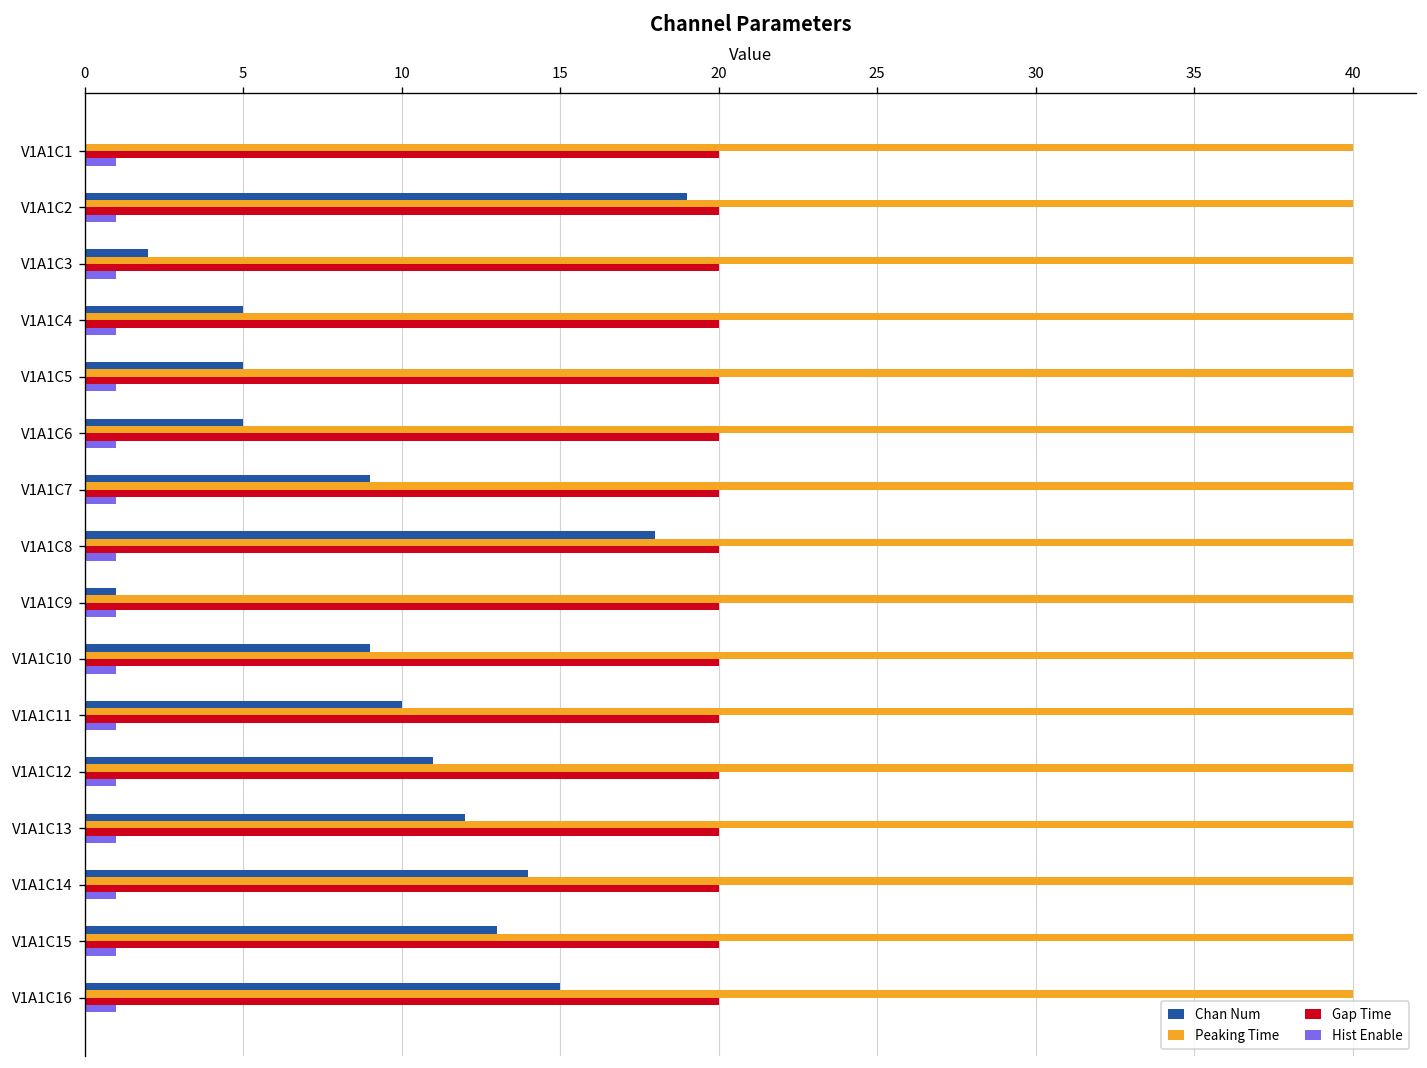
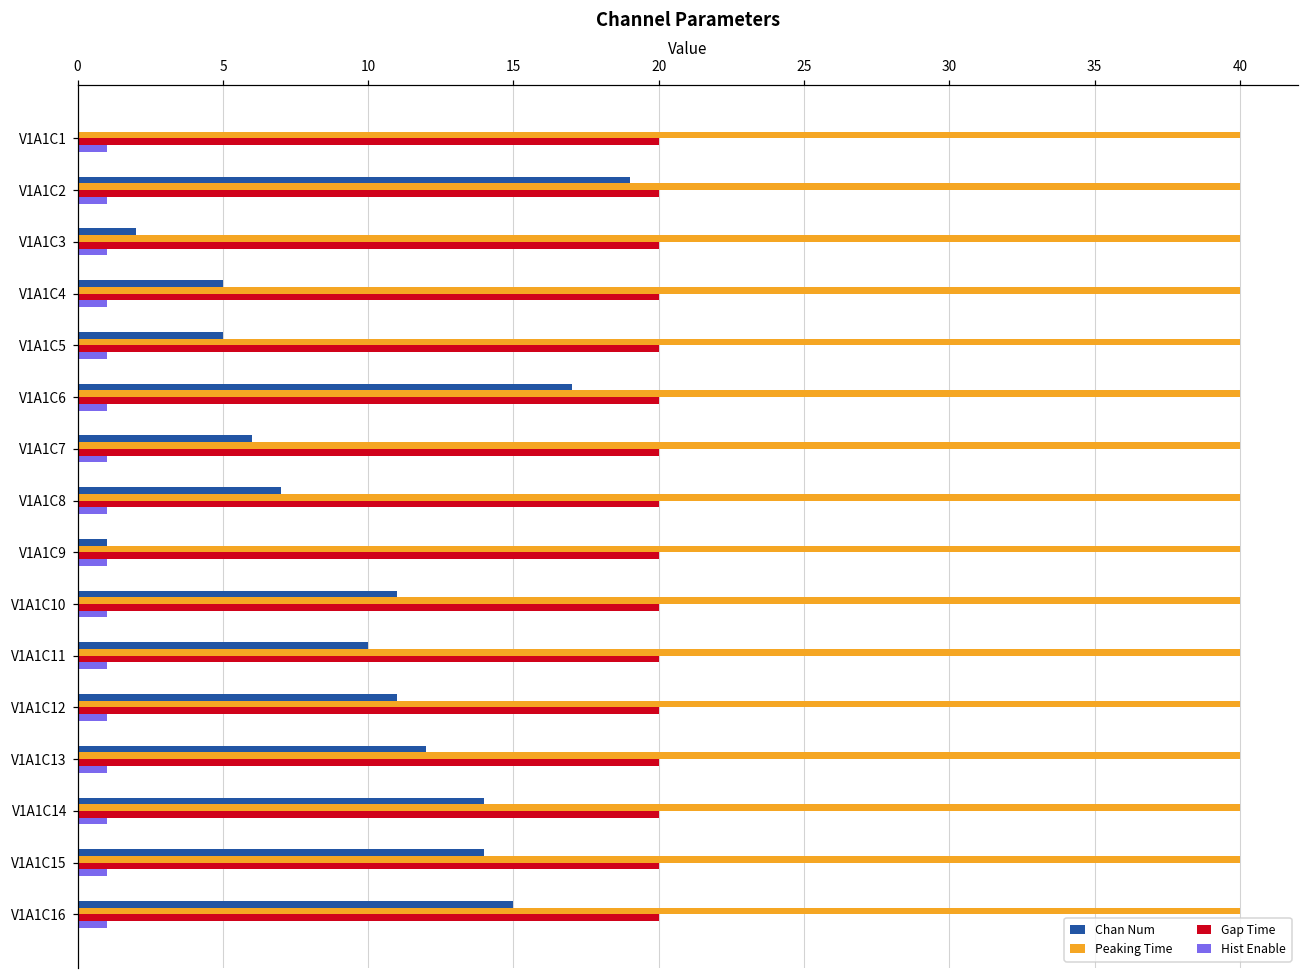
Chan Num, V1A1C6: 5 -> 17
Chan Num, V1A1C7: 9 -> 6
Chan Num, V1A1C8: 18 -> 7
Chan Num, V1A1C10: 9 -> 11
Chan Num, V1A1C15: 13 -> 14
